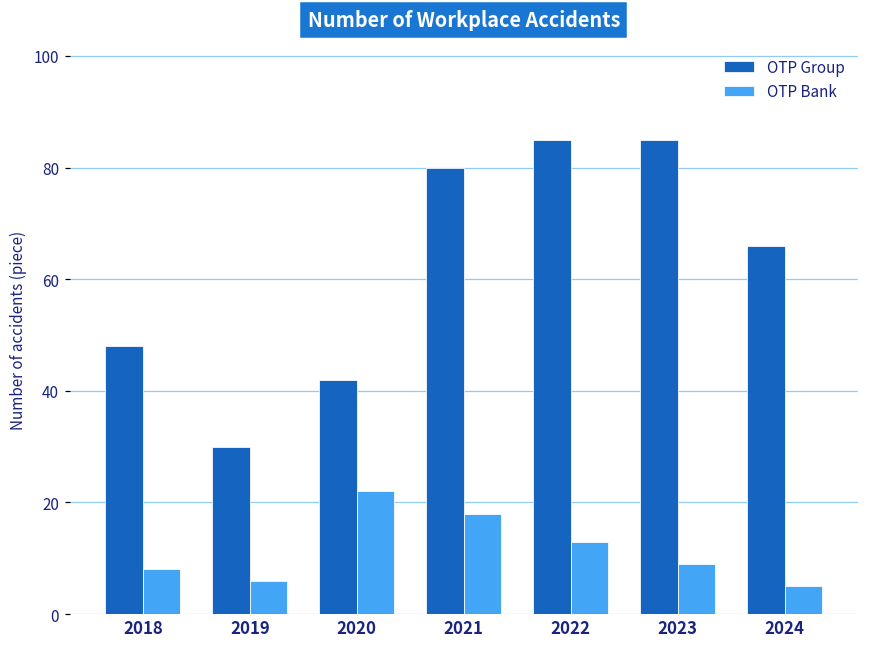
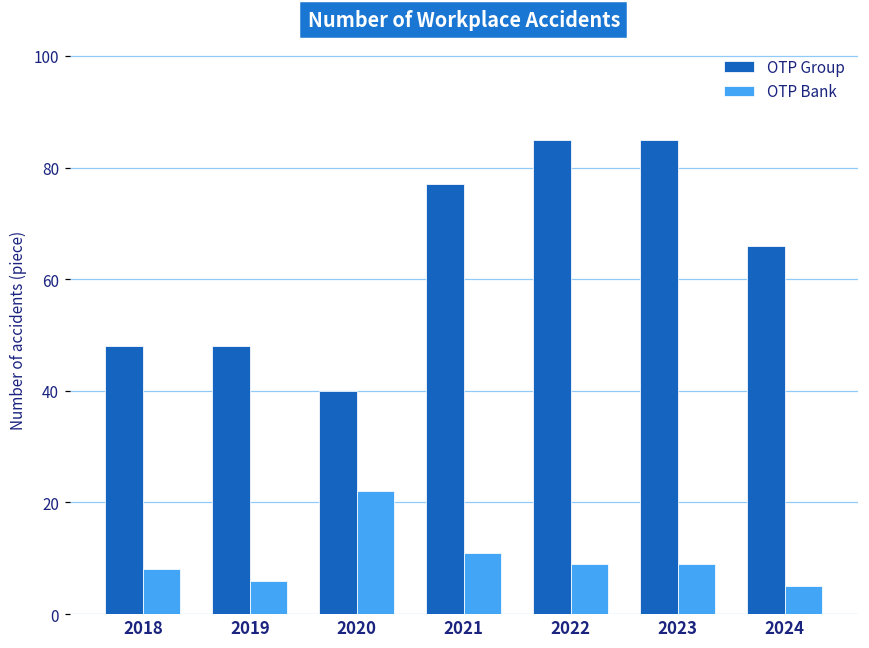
OTP Group, 2019: 30 -> 48
OTP Group, 2020: 42 -> 40
OTP Group, 2021: 80 -> 77
OTP Bank, 2021: 18 -> 11
OTP Bank, 2022: 13 -> 9
